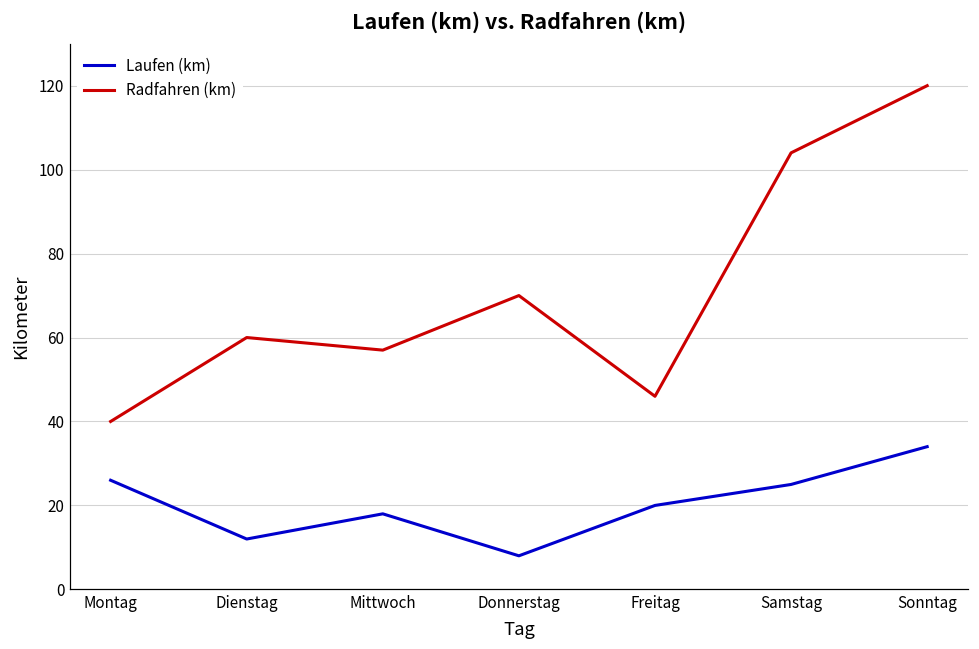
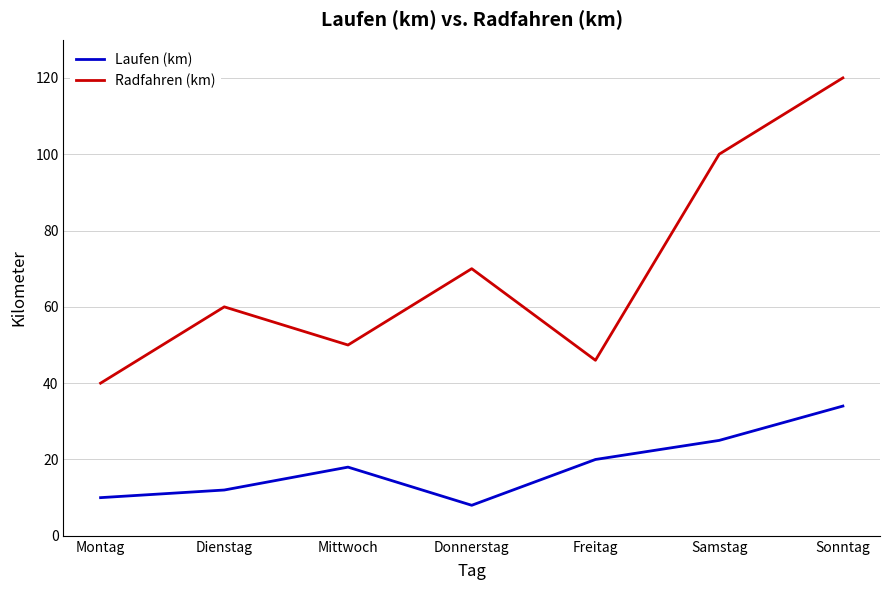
Laufen (km), Montag: 26 -> 10
Radfahren (km), Mittwoch: 57 -> 50
Radfahren (km), Samstag: 104 -> 100
